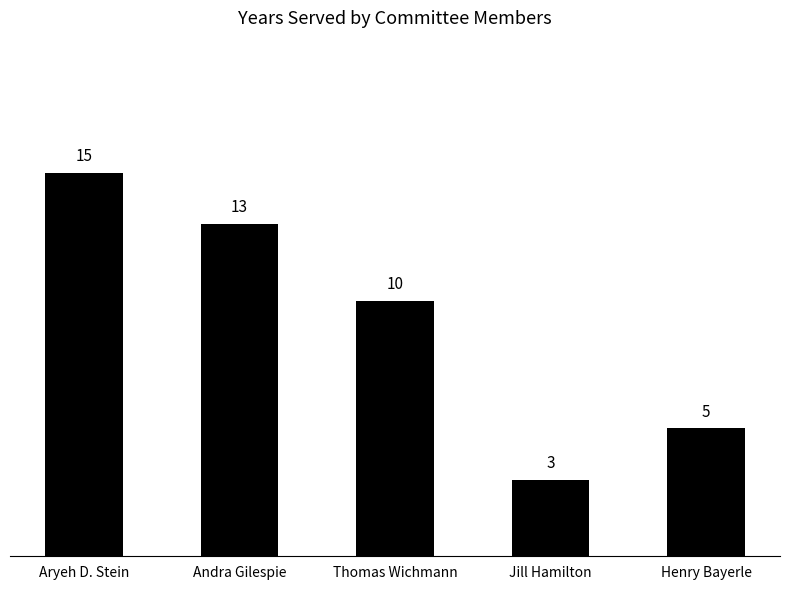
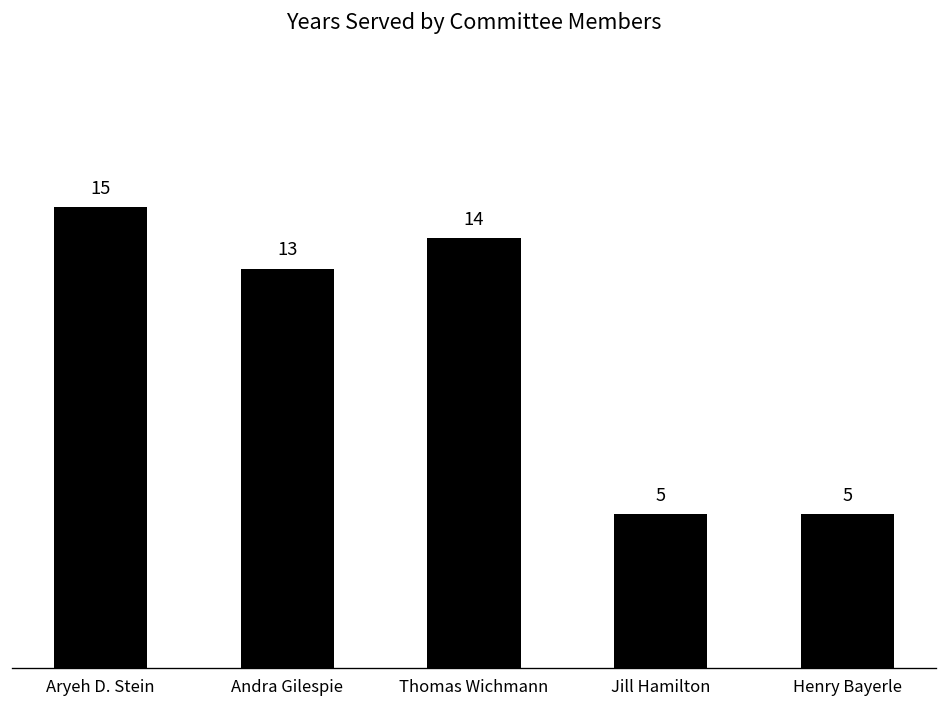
Thomas Wichmann: 10 -> 14
Jill Hamilton: 3 -> 5
